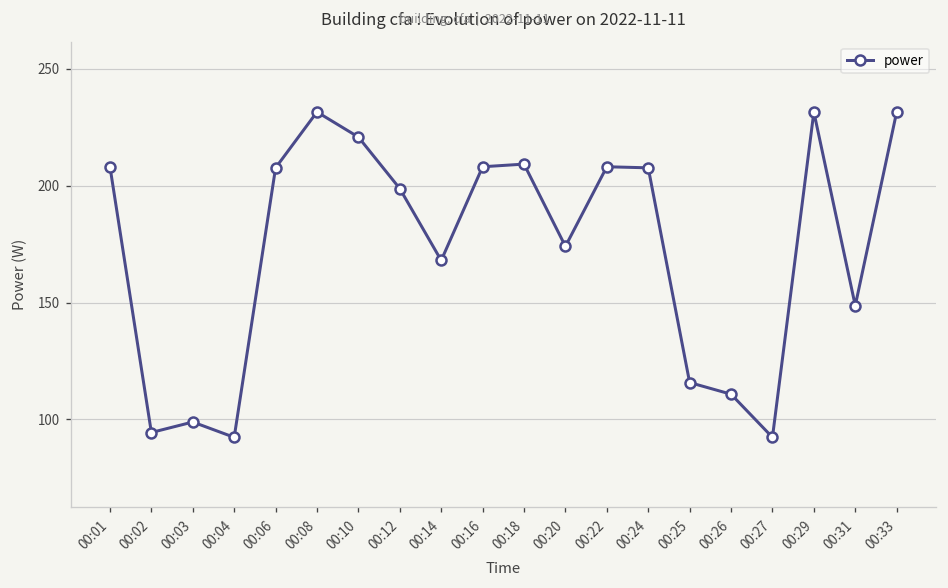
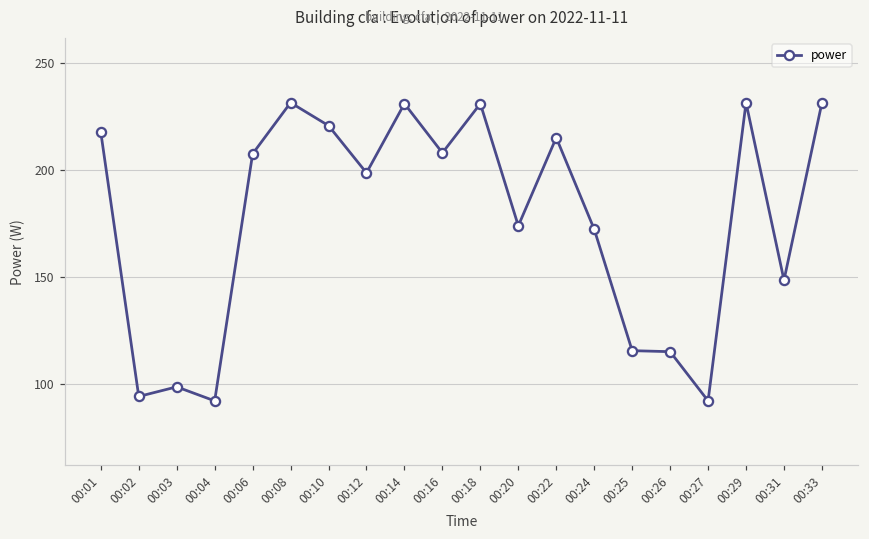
00:01: 208 -> 218
00:14: 168 -> 231
00:18: 209 -> 231
00:22: 208 -> 215
00:24: 208 -> 172
00:26: 111 -> 115
